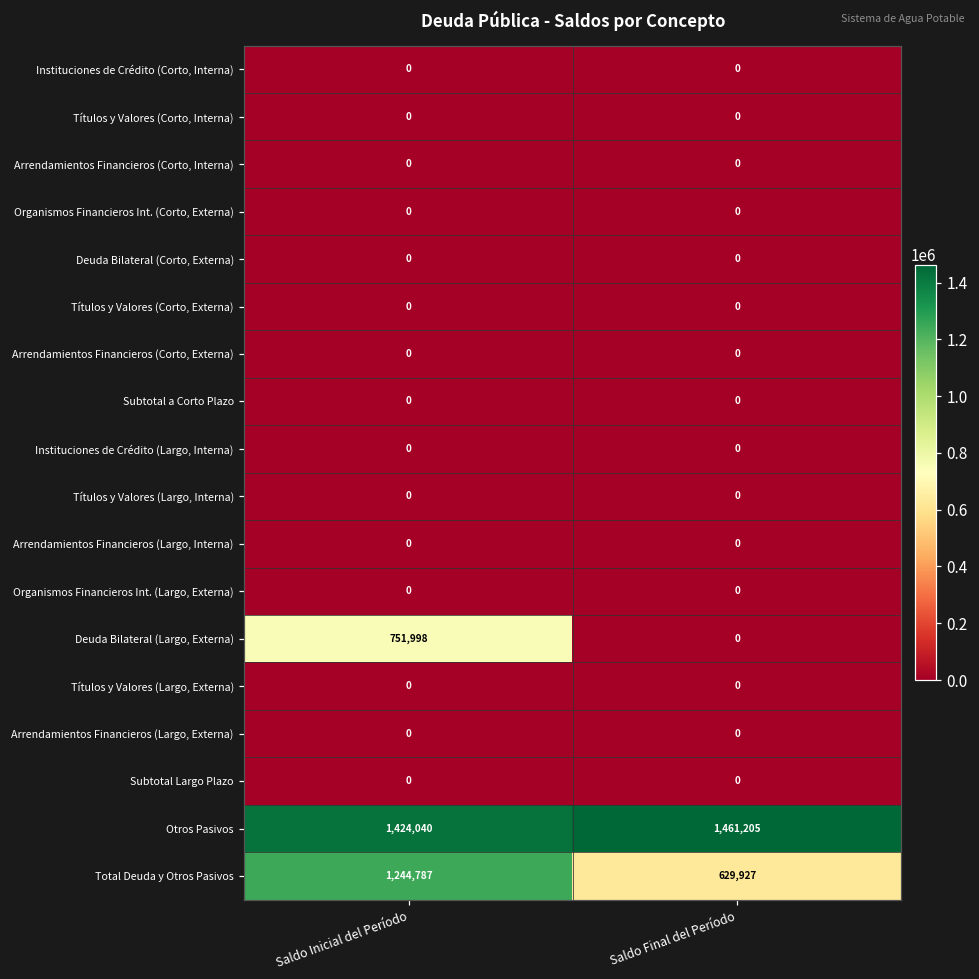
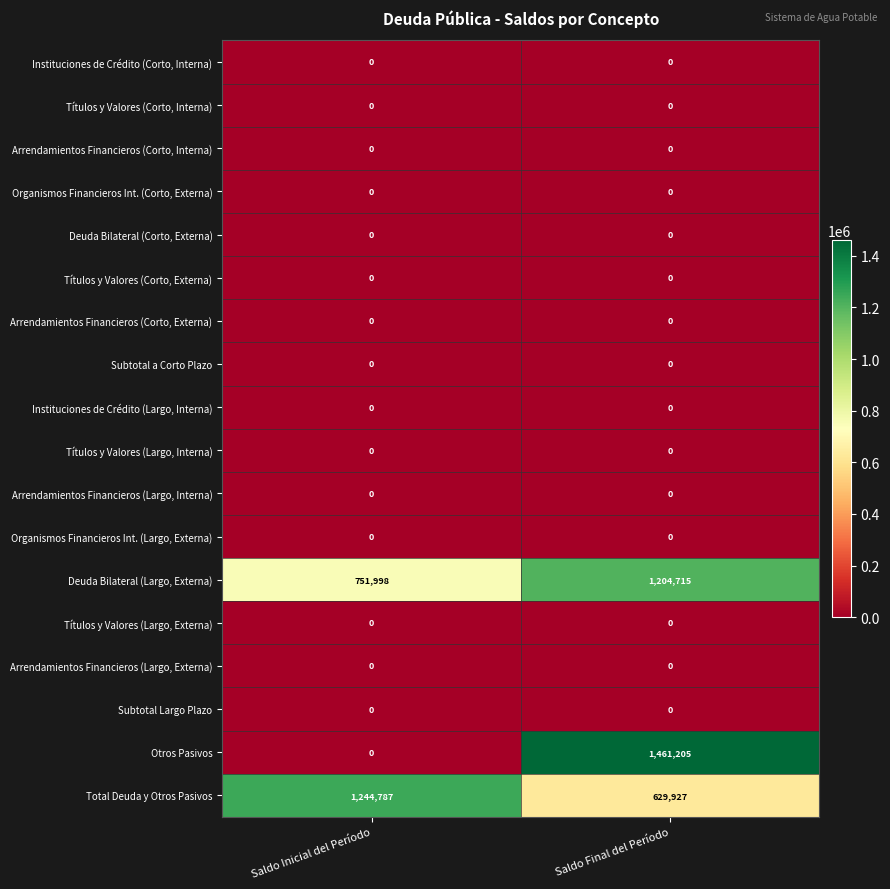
Deuda Bilateral (Largo, Externa), Saldo Final del Período: 0 -> 1,204,715
Otros Pasivos, Saldo Inicial del Período: 1,424,040 -> 0
